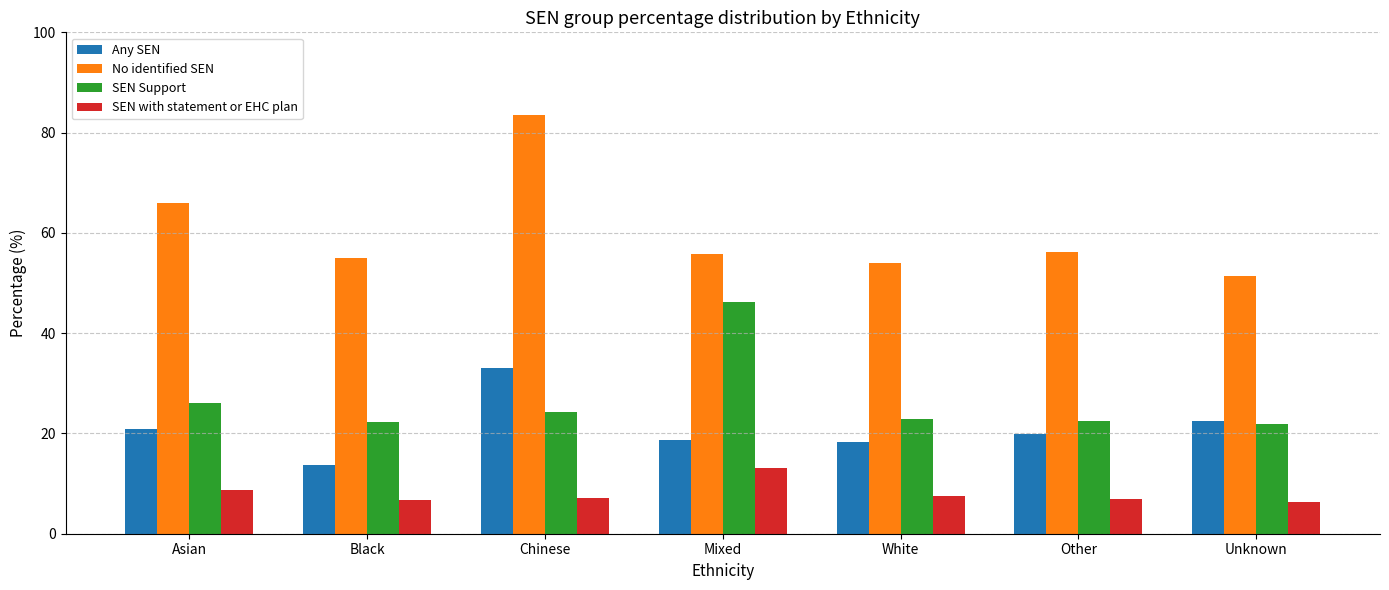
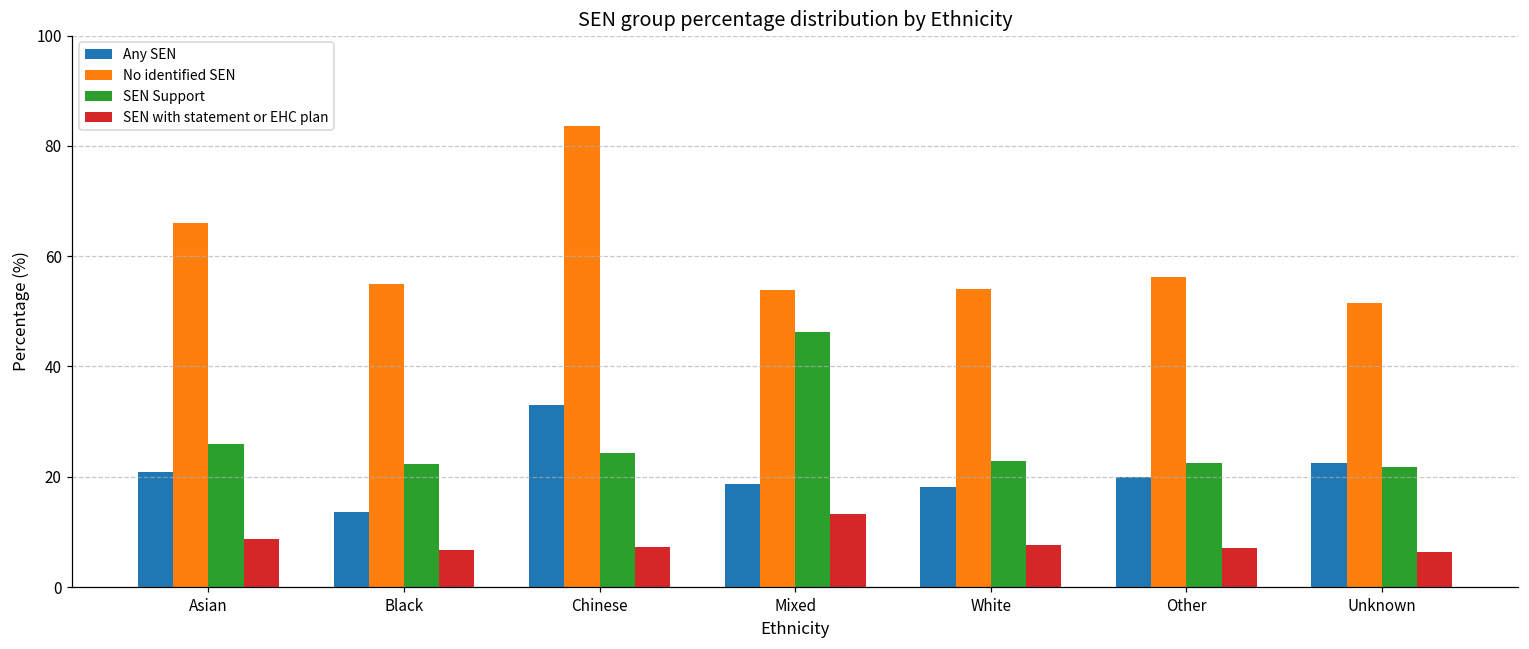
No identified SEN, Mixed: 56 -> 54
